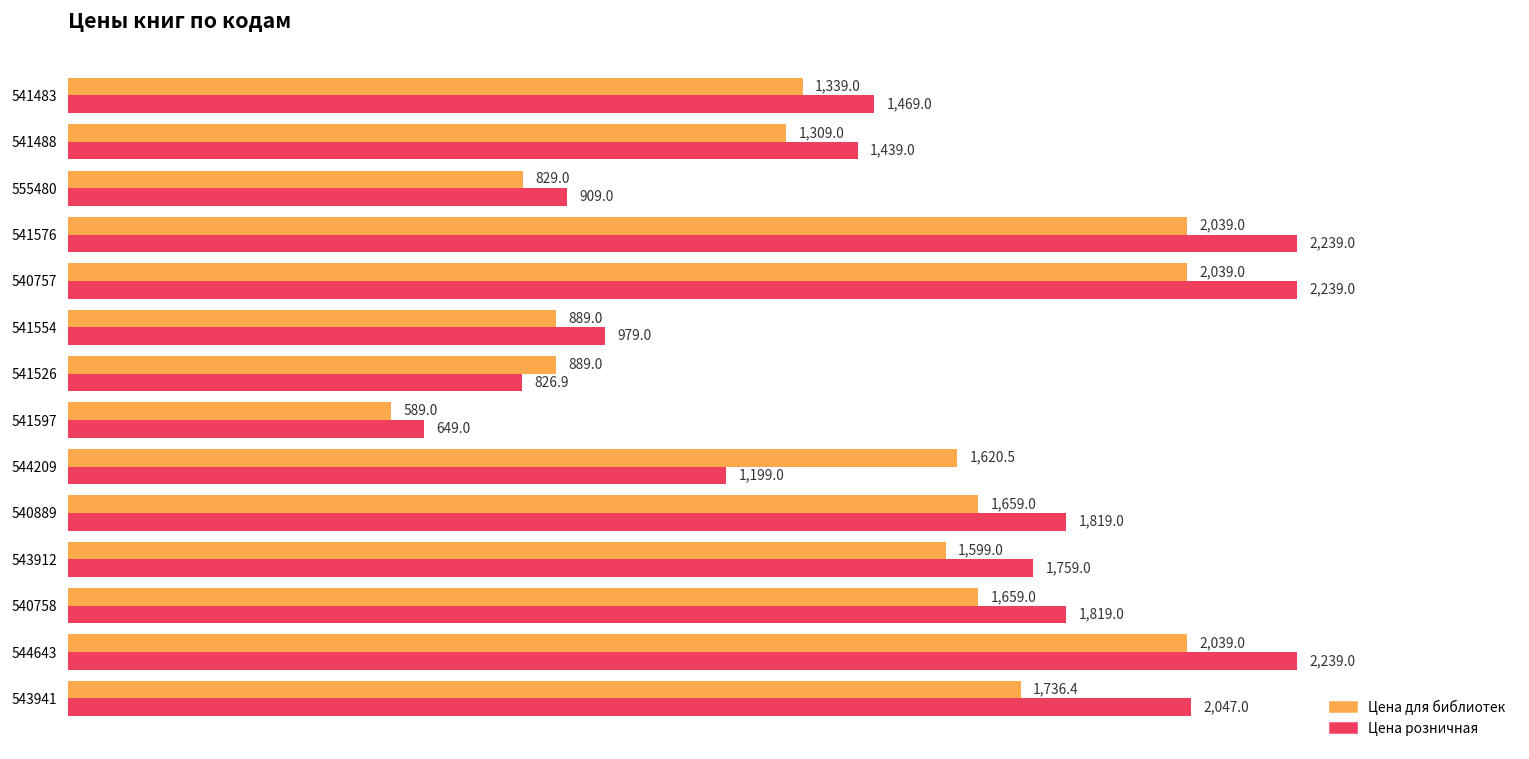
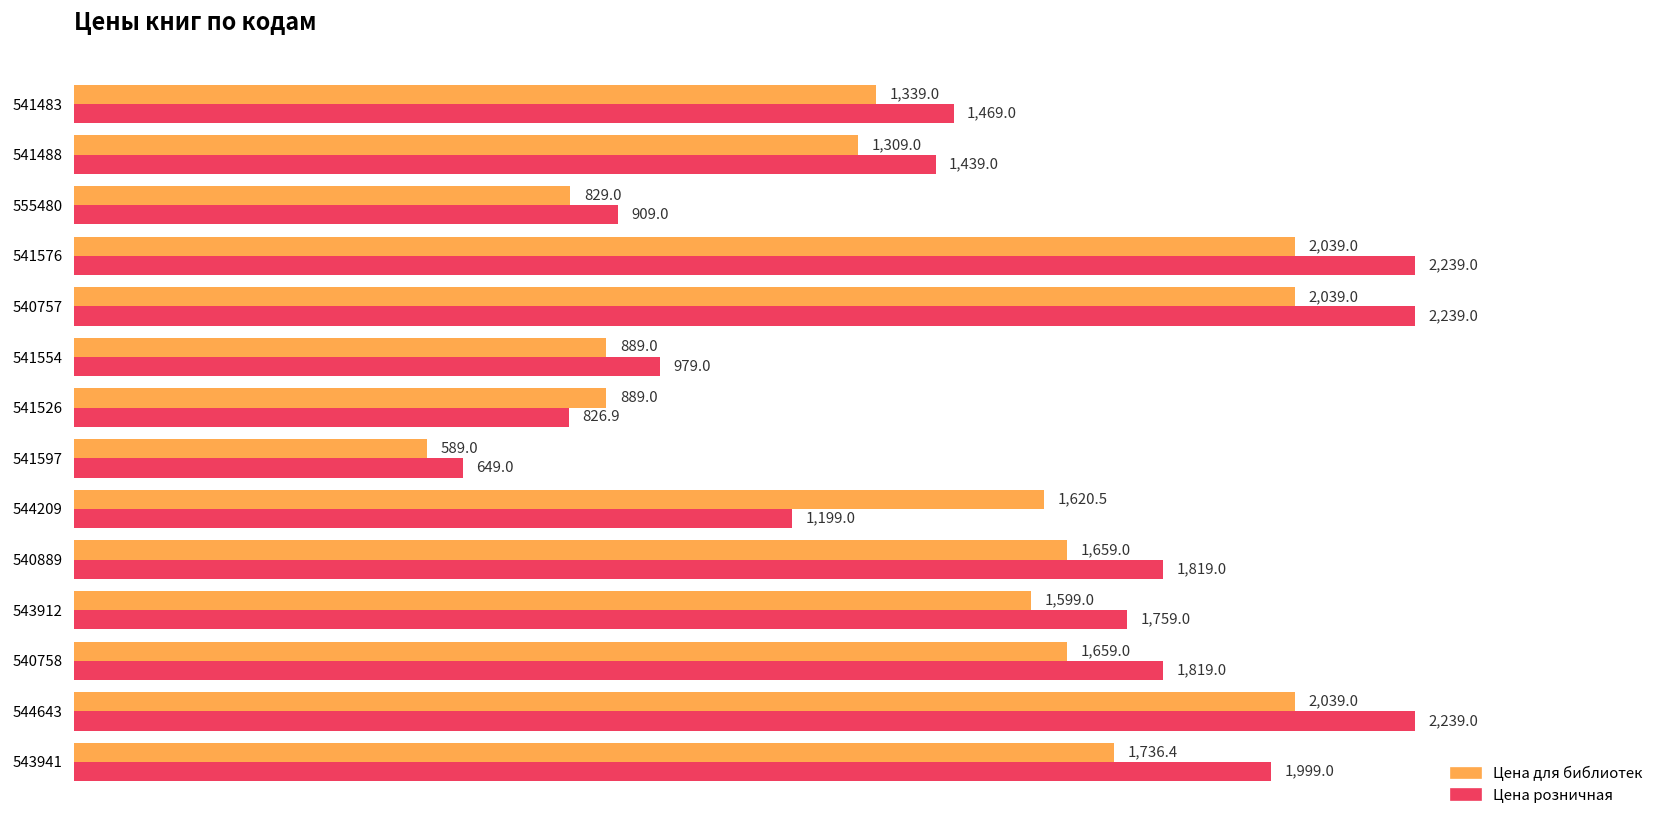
Цена розничная, 543941: 2,047.0 -> 1,999.0
